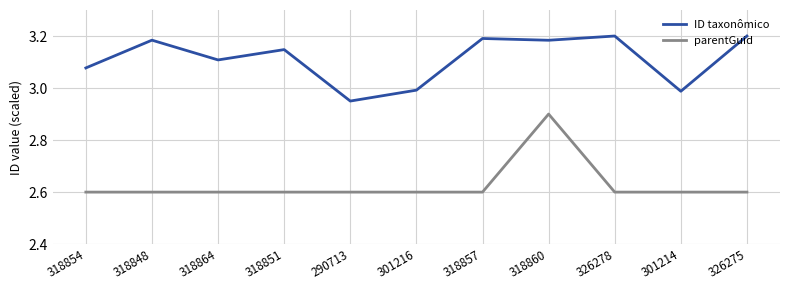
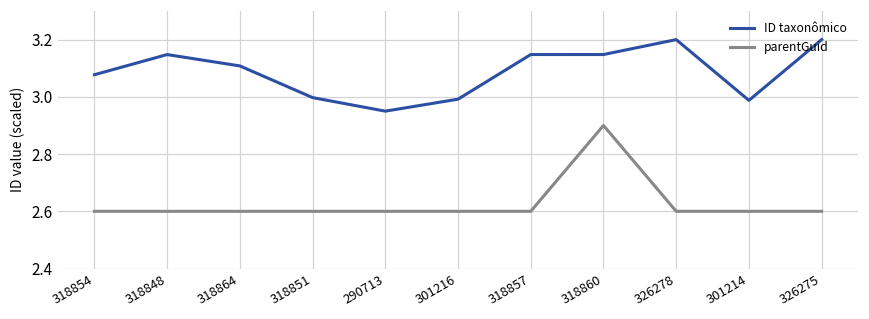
ID taxonômico, 318848: 3.18 -> 3.15
ID taxonômico, 318851: 3.15 -> 3.00
ID taxonômico, 318857: 3.19 -> 3.15
ID taxonômico, 318860: 3.18 -> 3.15
